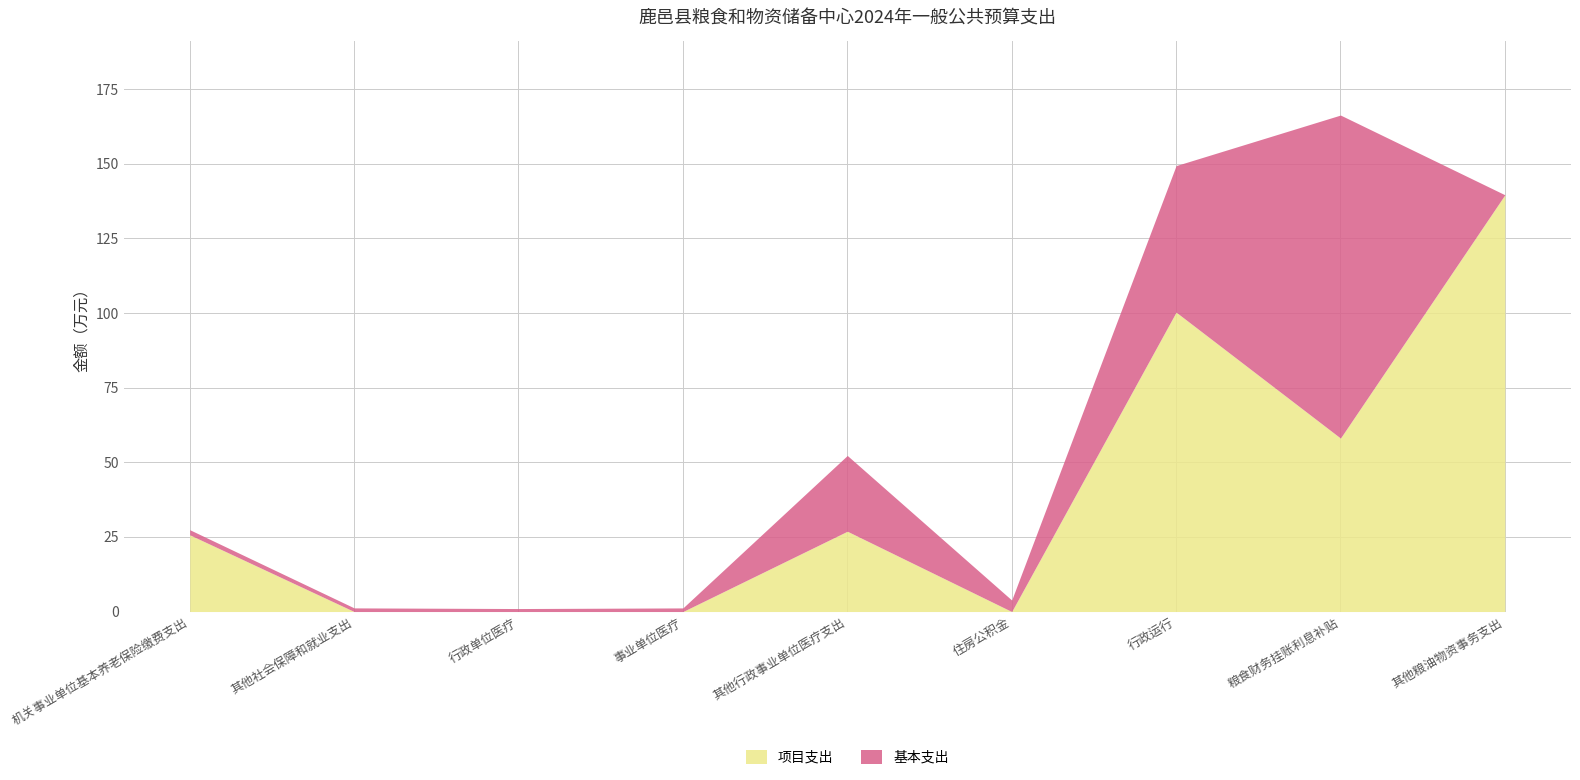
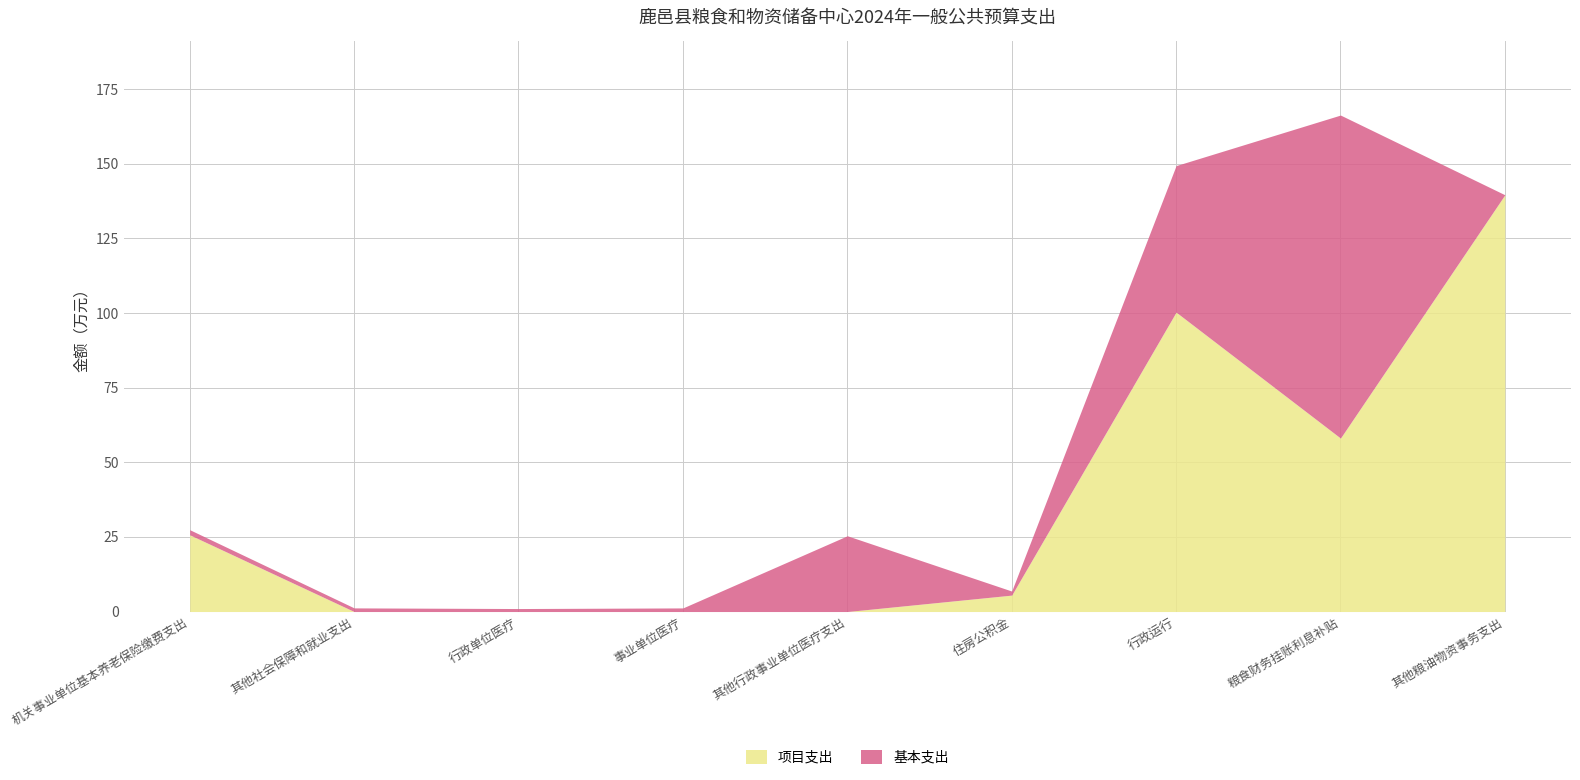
项目支出, 其他行政事业单位医疗支出: 27 -> 0
项目支出, 住房公积金: 0 -> 6
基本支出, 住房公积金: 4 -> 1
